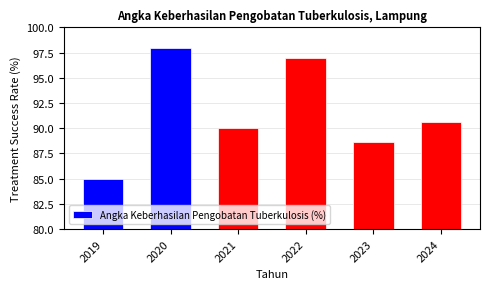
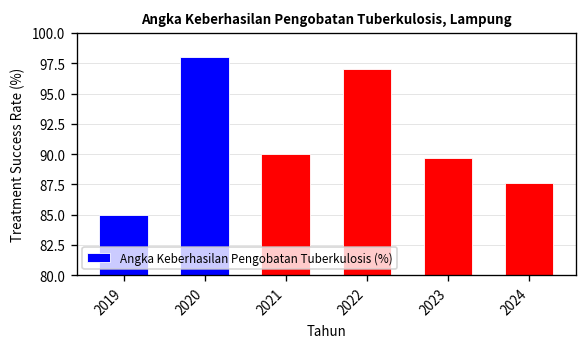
2023: 88.6 -> 89.7
2024: 90.6 -> 87.6
